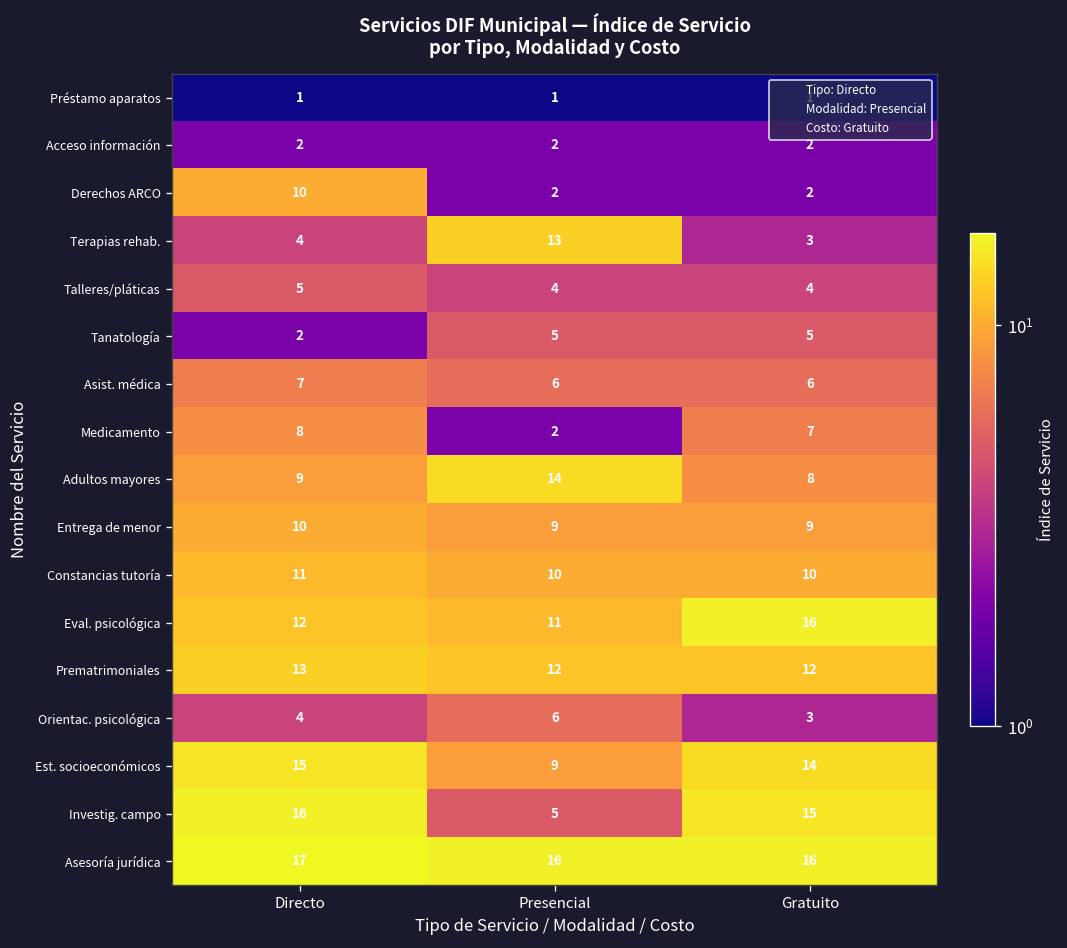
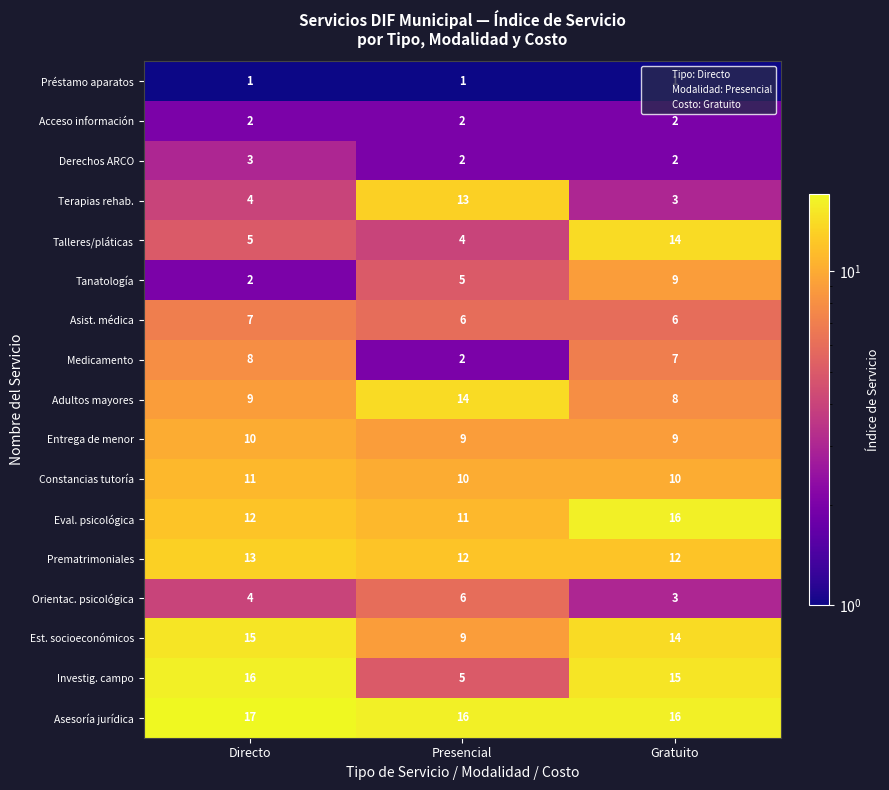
Derechos ARCO, Directo: 10 -> 3
Talleres/pláticas, Gratuito: 4 -> 14
Tanatología, Gratuito: 5 -> 9
